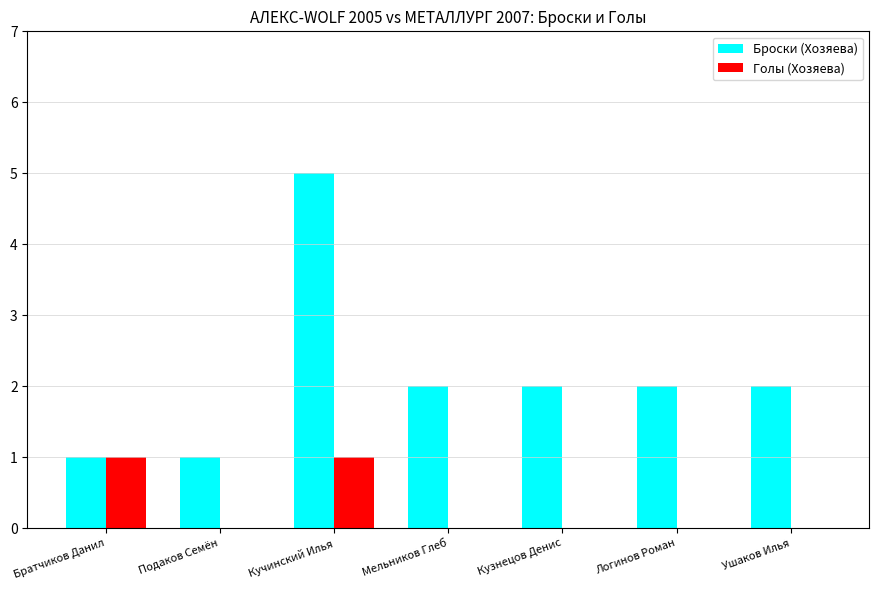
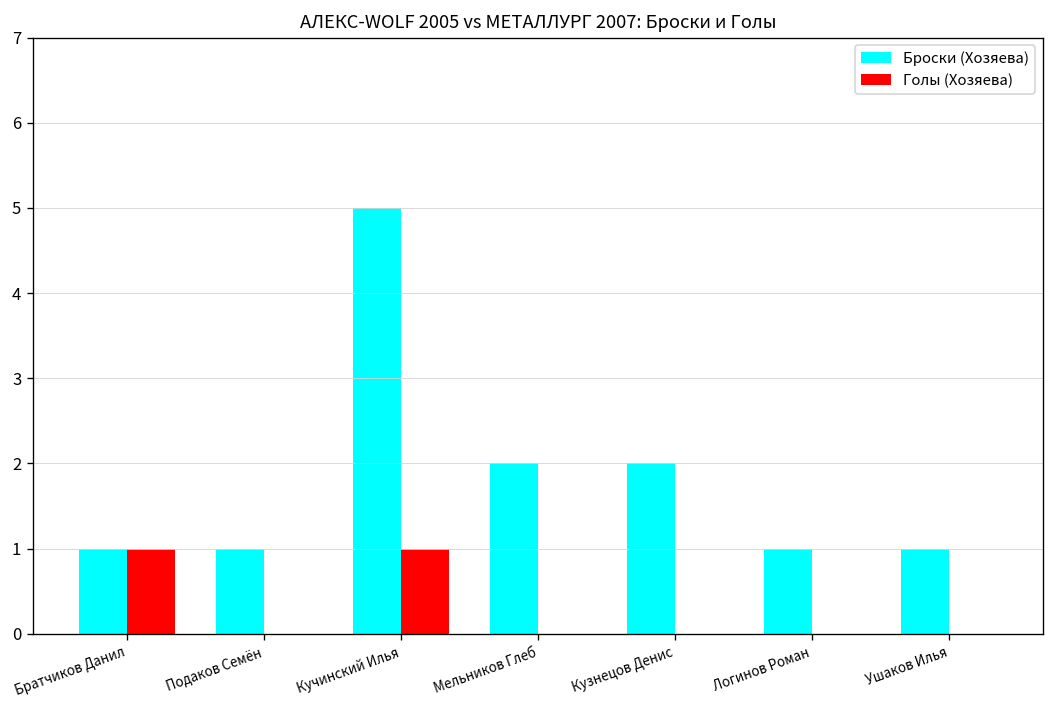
Броски (Хозяева), Логинов Роман: 2 -> 1
Броски (Хозяева), Ушаков Илья: 2 -> 1
